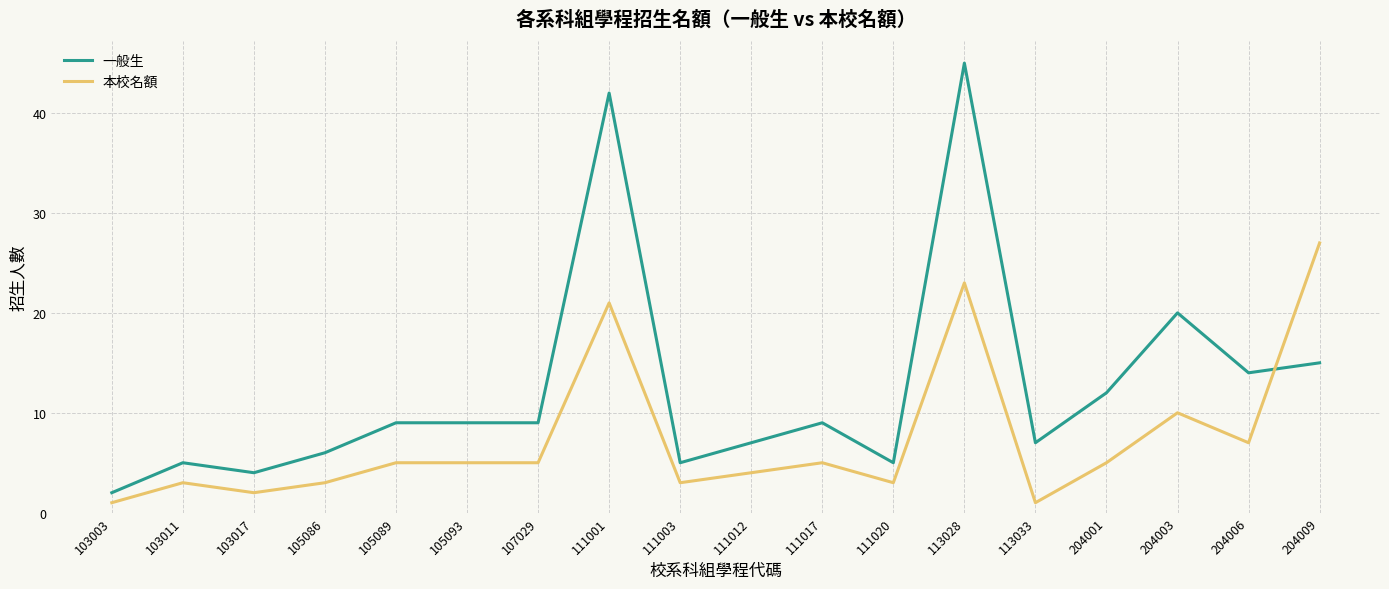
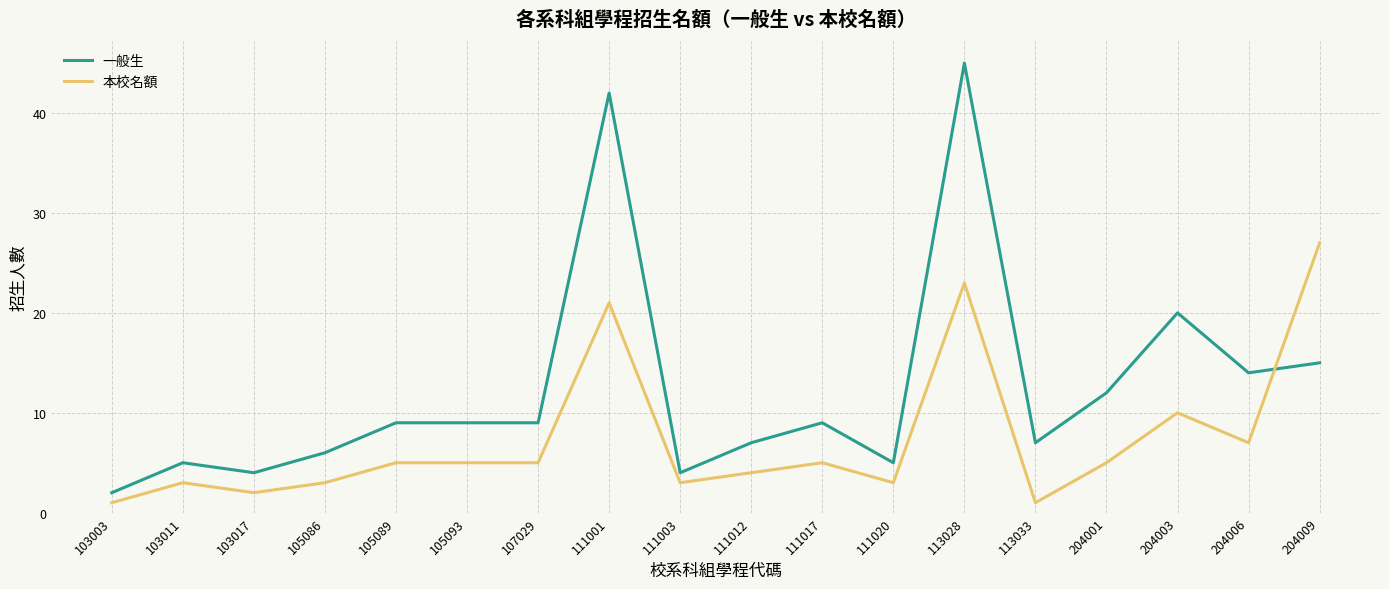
一般生, 111003: 5 -> 4
